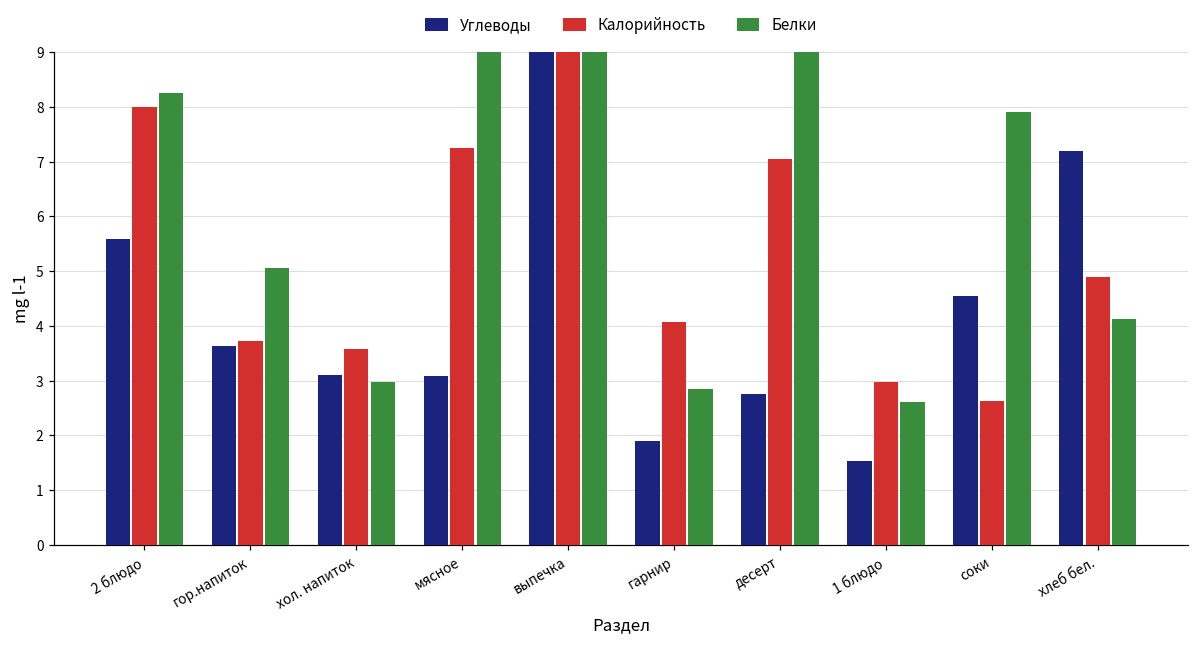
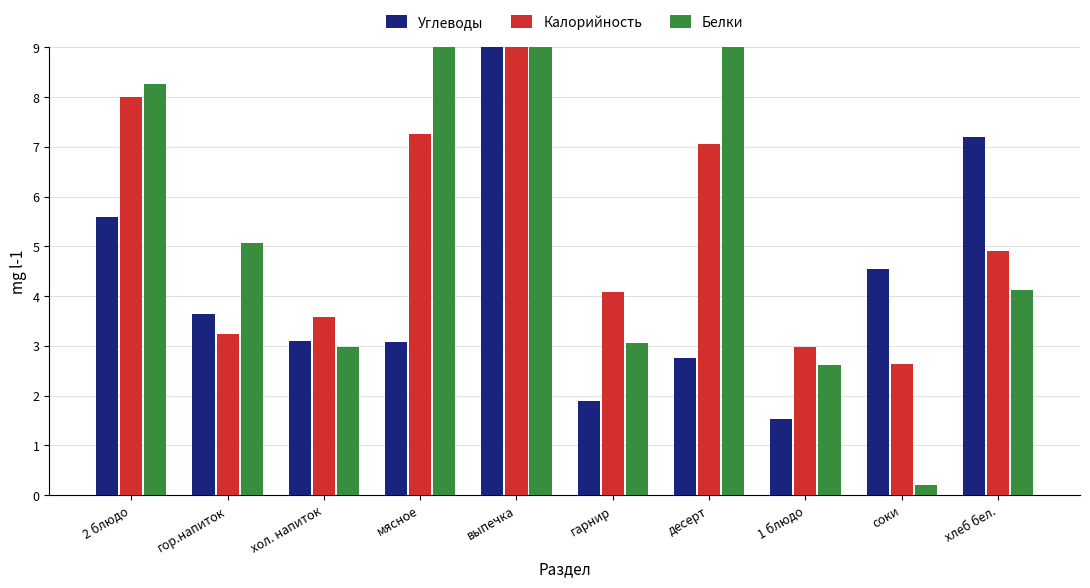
Калорийность, гор.напиток: 3.7 -> 3.2
Белки, гарнир: 2.8 -> 3.1
Белки, соки: 7.9 -> 0.2
